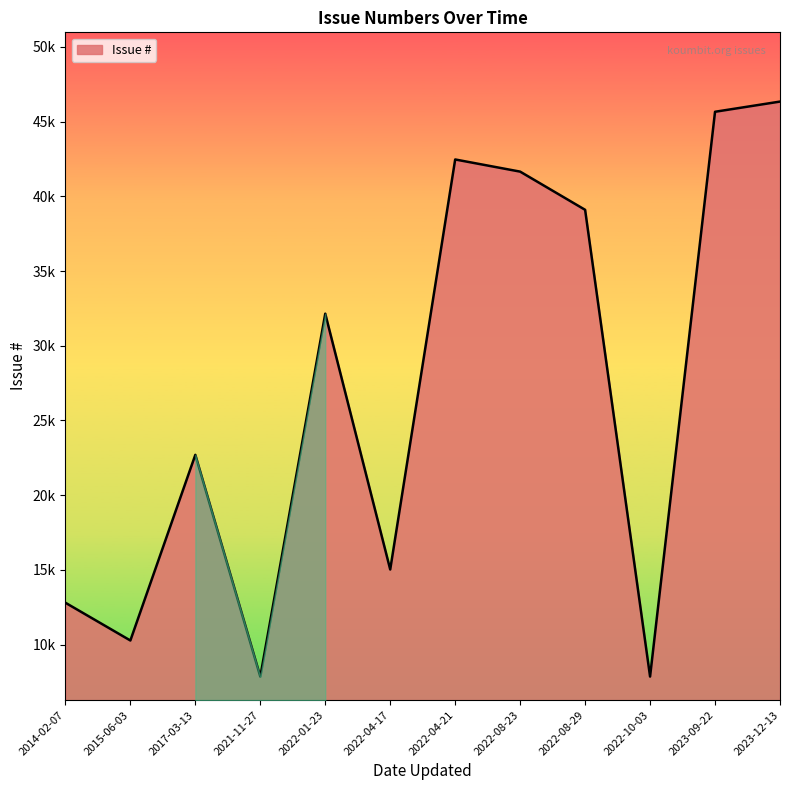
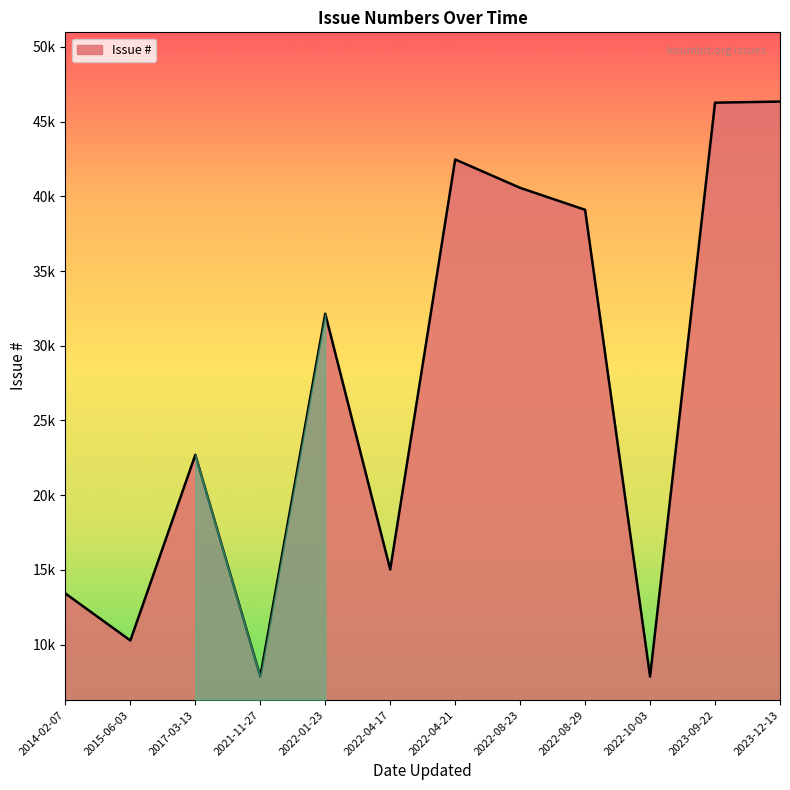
Issue #, 2014-02-07: 12800 -> 13400
Issue #, 2022-08-23: 41700 -> 40600
Issue #, 2023-09-22: 45700 -> 46300
